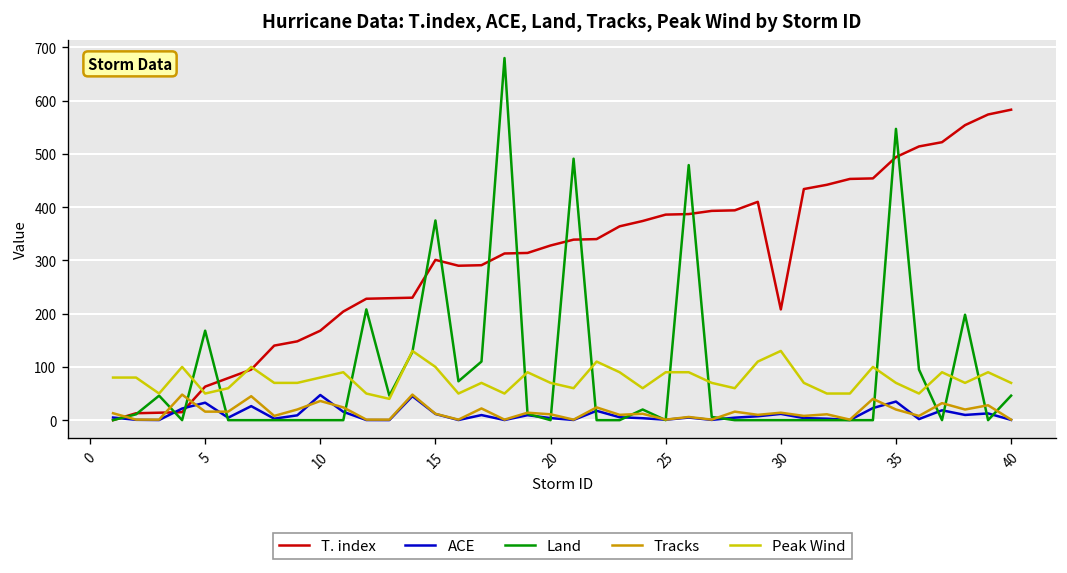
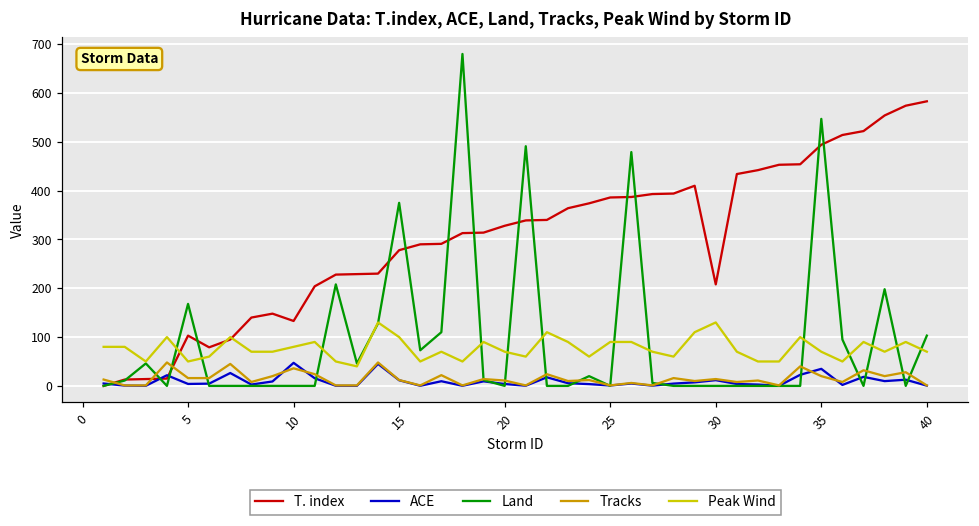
T. index, 5: 60 -> 100
ACE, 5: 30 -> 0
T. index, 10: 170 -> 130
T. index, 15: 300 -> 280
Land, 40: 50 -> 100
